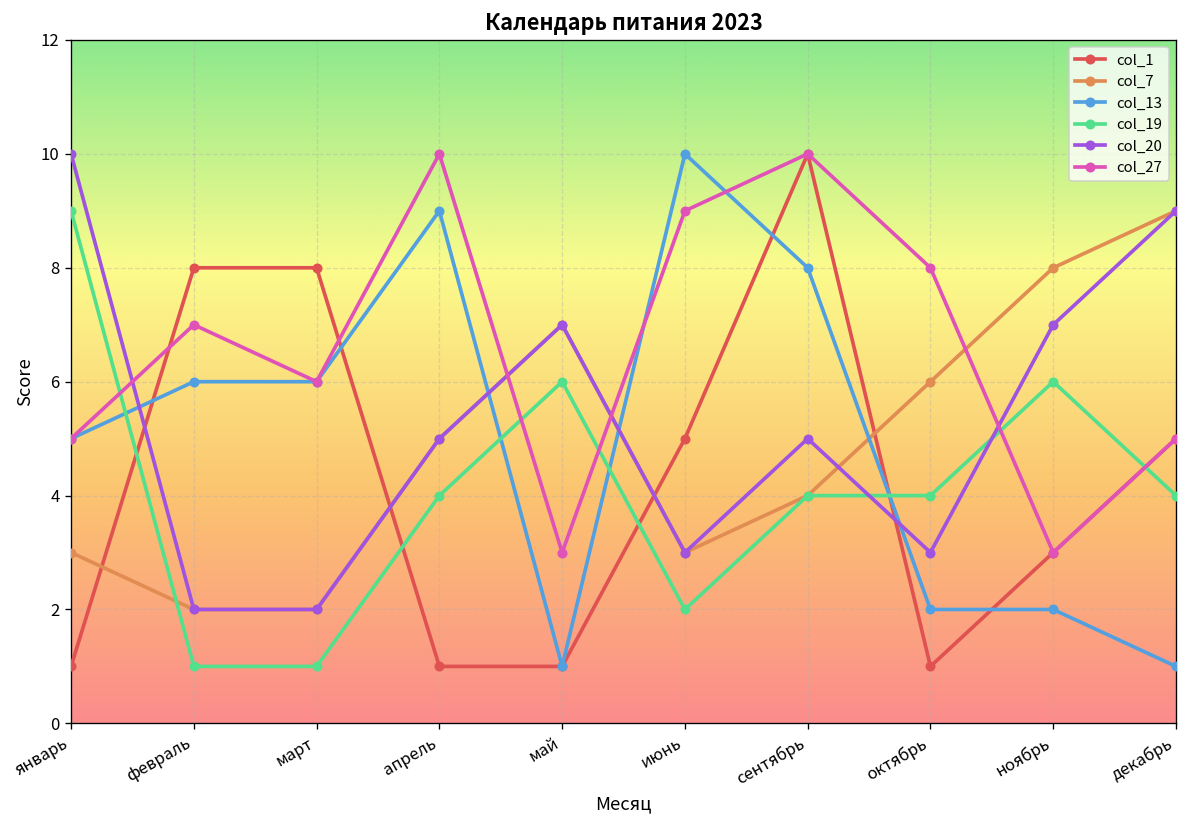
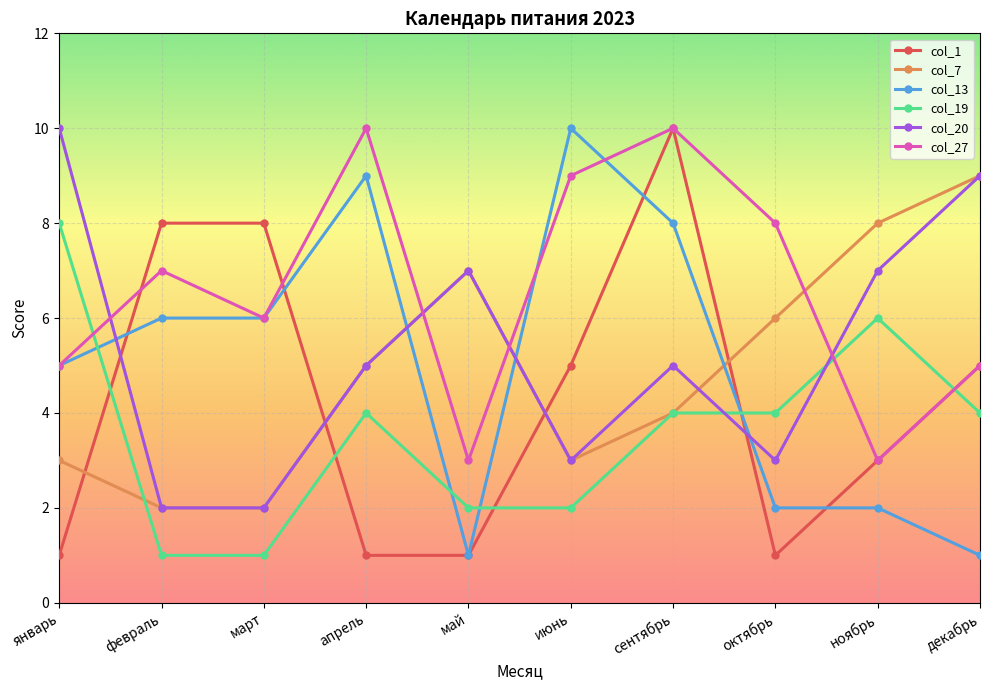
col_19, январь: 9 -> 8
col_19, май: 6 -> 2
